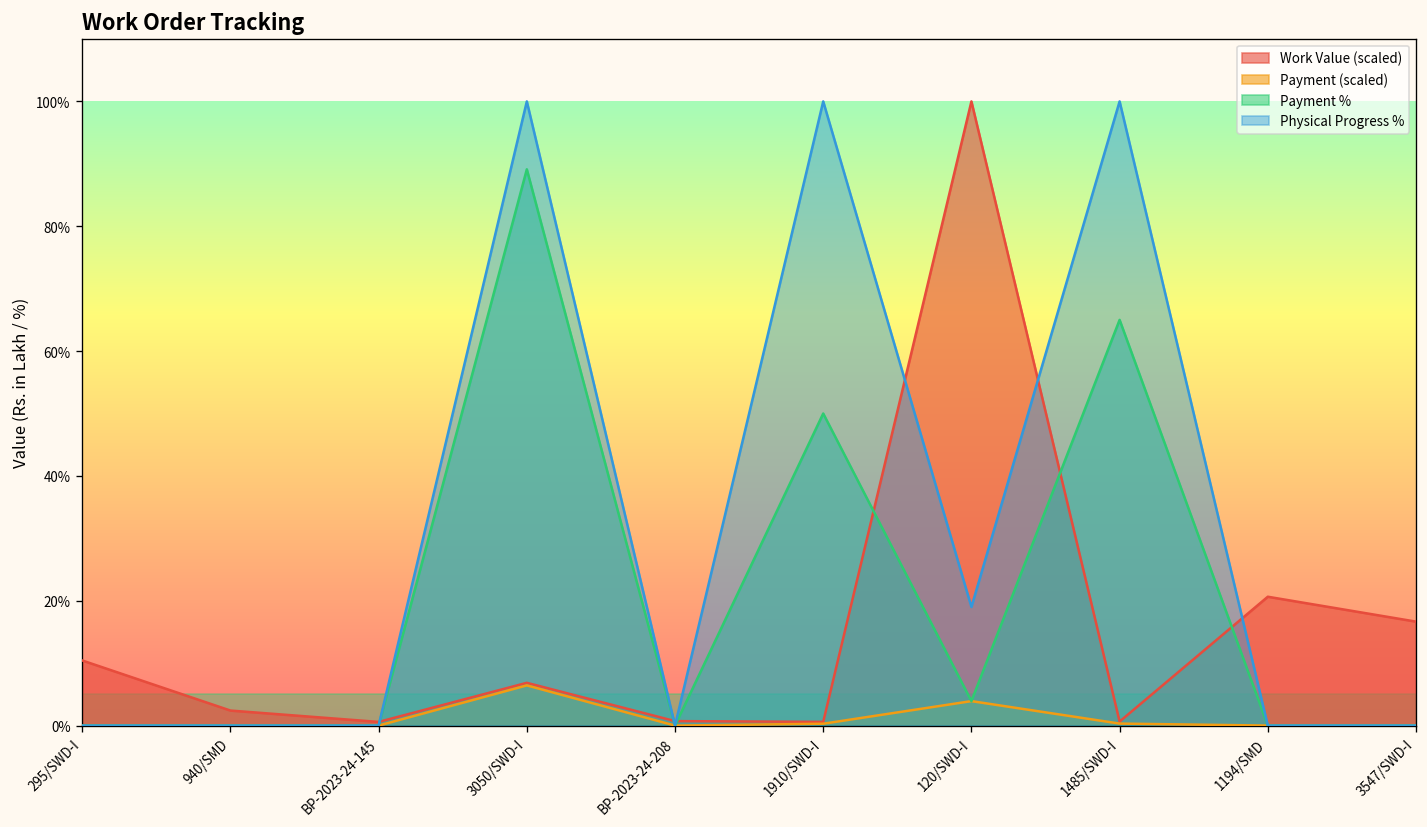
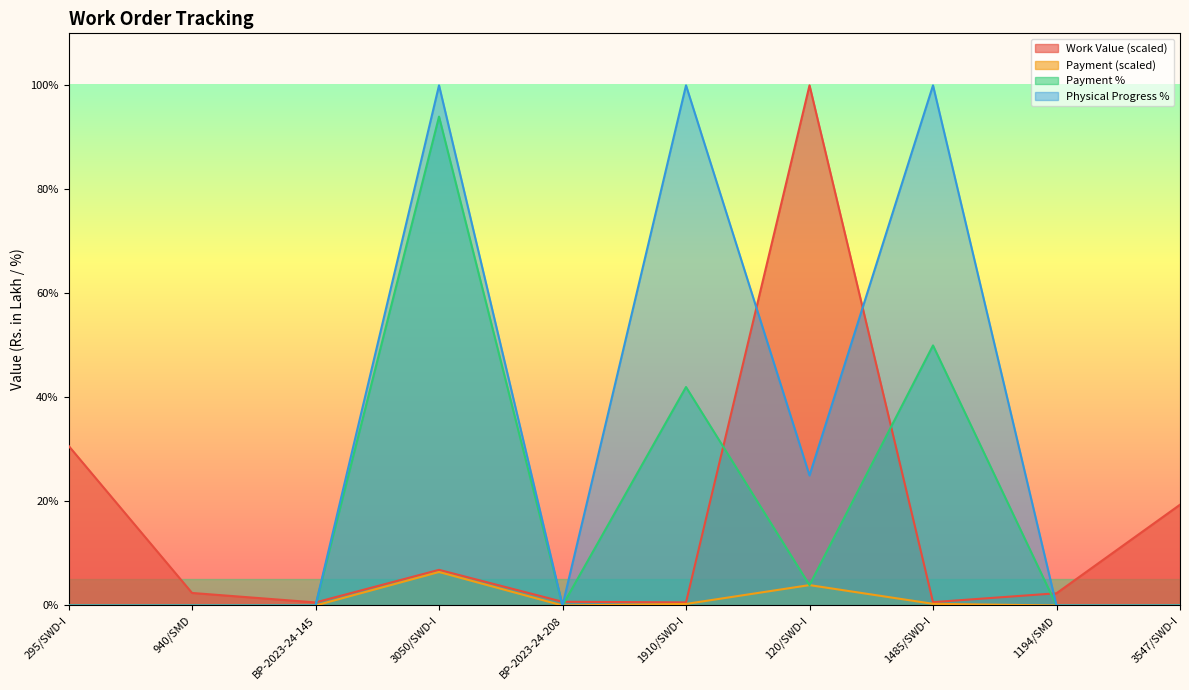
Work Value (scaled), 295/SWD-I: 10% -> 31%
Payment %, 3050/SWD-I: 89% -> 94%
Payment %, 1910/SWD-I: 50% -> 42%
Physical Progress %, 120/SWD-I: 19% -> 25%
Payment %, 1485/SWD-I: 65% -> 50%
Work Value (scaled), 1194/SMD: 21% -> 2%
Work Value (scaled), 3547/SWD-I: 17% -> 19%
